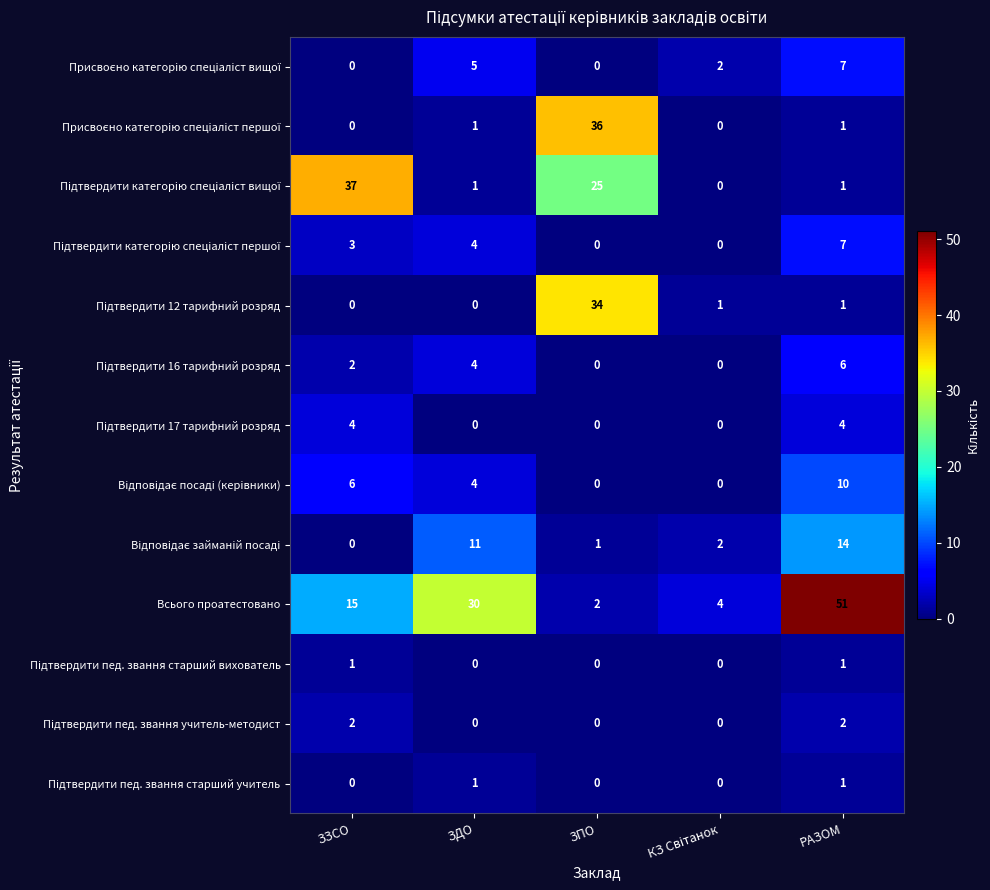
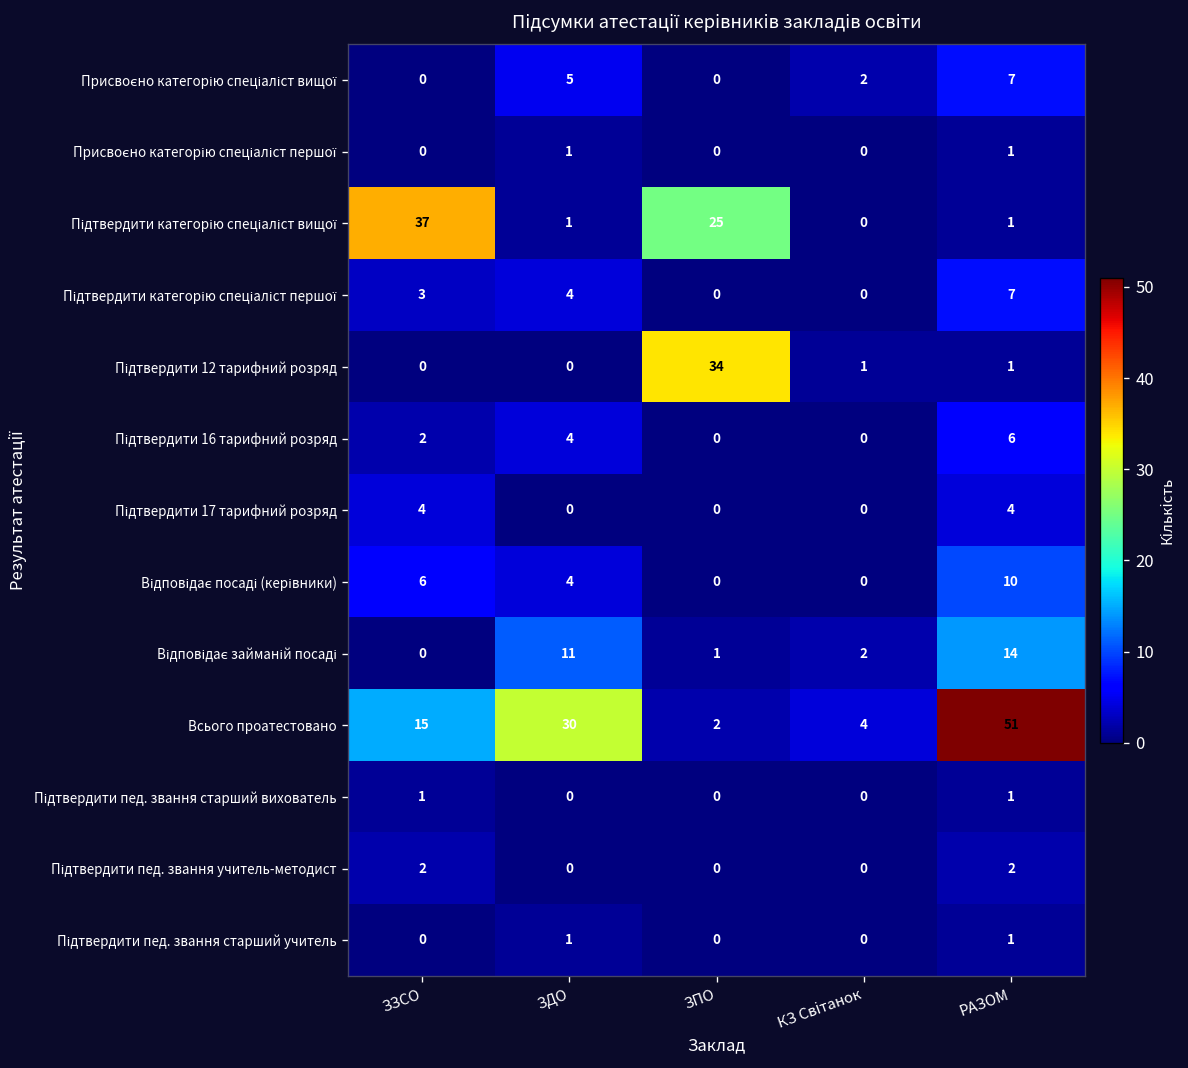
Присвоєно категорію спеціаліст першої, ЗПО: 36 -> 0
